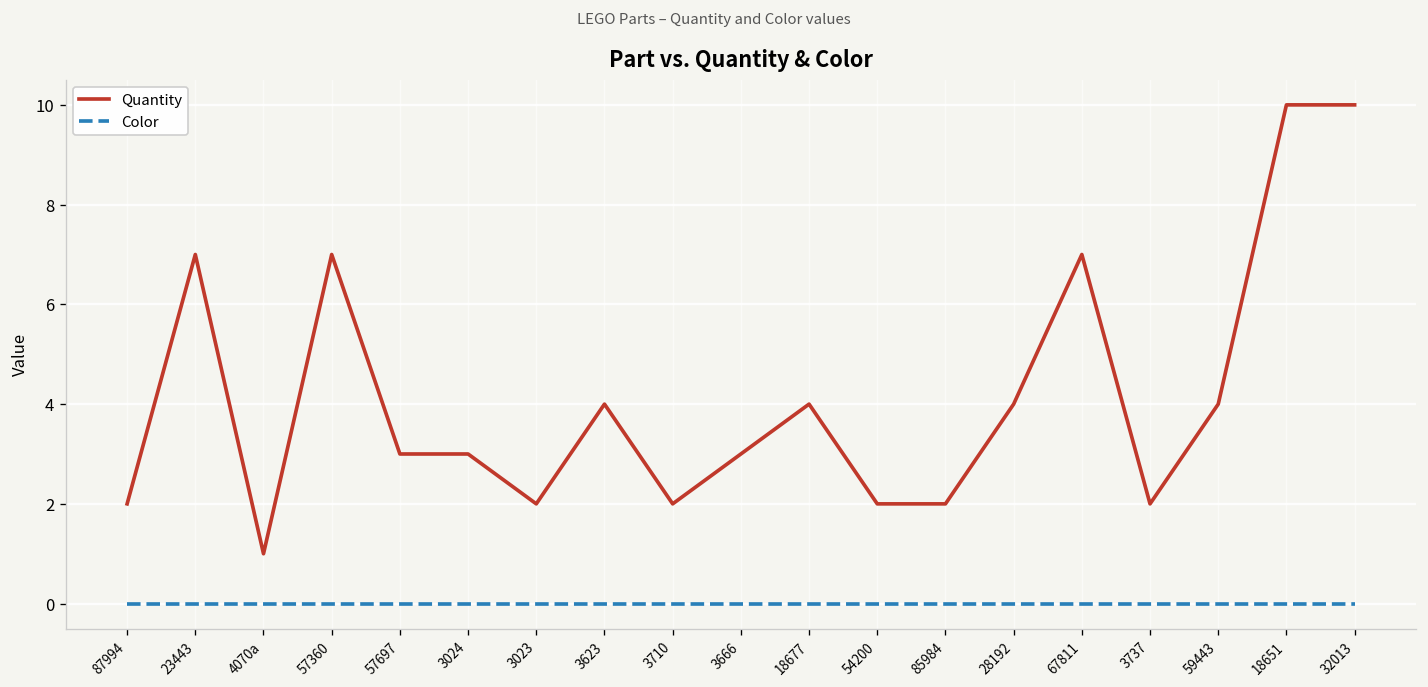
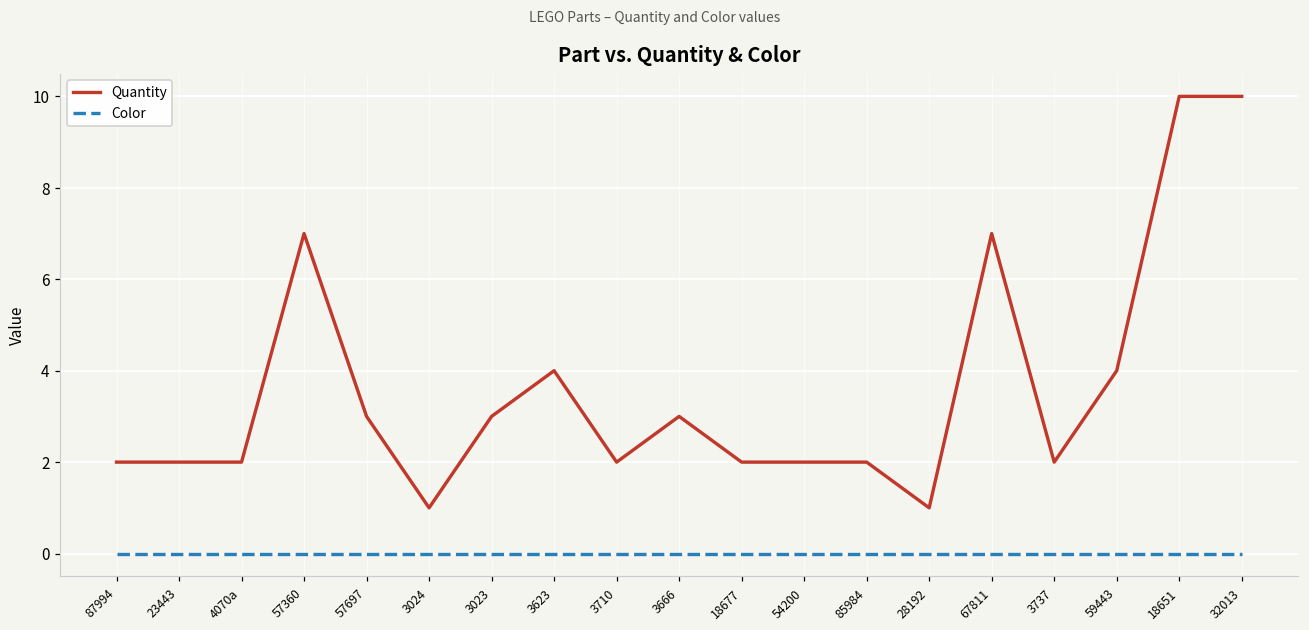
Quantity, 23443: 7 -> 2
Quantity, 4070a: 1 -> 2
Quantity, 3024: 3 -> 1
Quantity, 3023: 2 -> 3
Quantity, 18677: 4 -> 2
Quantity, 28192: 4 -> 1
